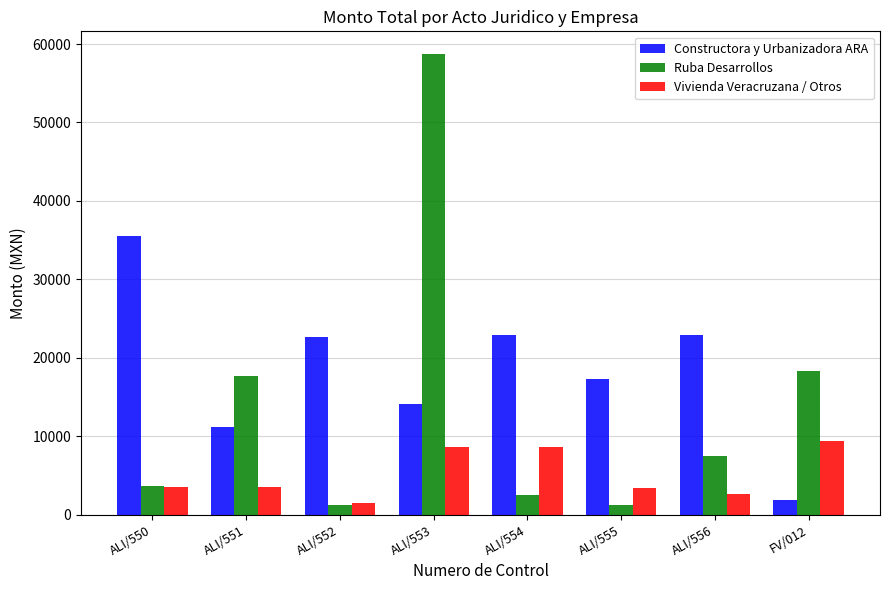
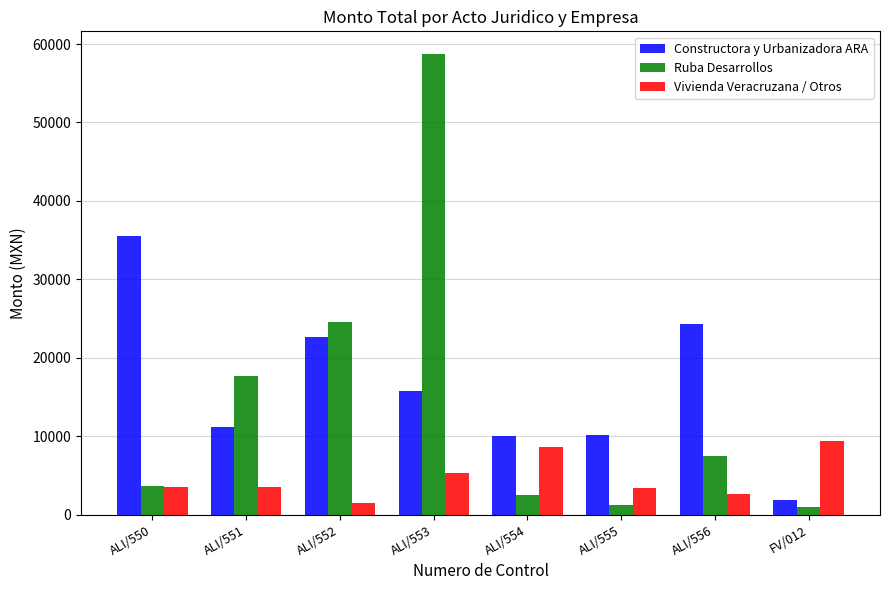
Ruba Desarrollos, ALI/552: 1000 -> 25000
Constructora y Urbanizadora ARA, ALI/553: 14000 -> 16000
Vivienda Veracruzana / Otros, ALI/553: 9000 -> 5000
Constructora y Urbanizadora ARA, ALI/554: 23000 -> 10000
Constructora y Urbanizadora ARA, ALI/555: 17000 -> 10000
Constructora y Urbanizadora ARA, ALI/556: 23000 -> 24000
Ruba Desarrollos, FV/012: 18000 -> 1000
